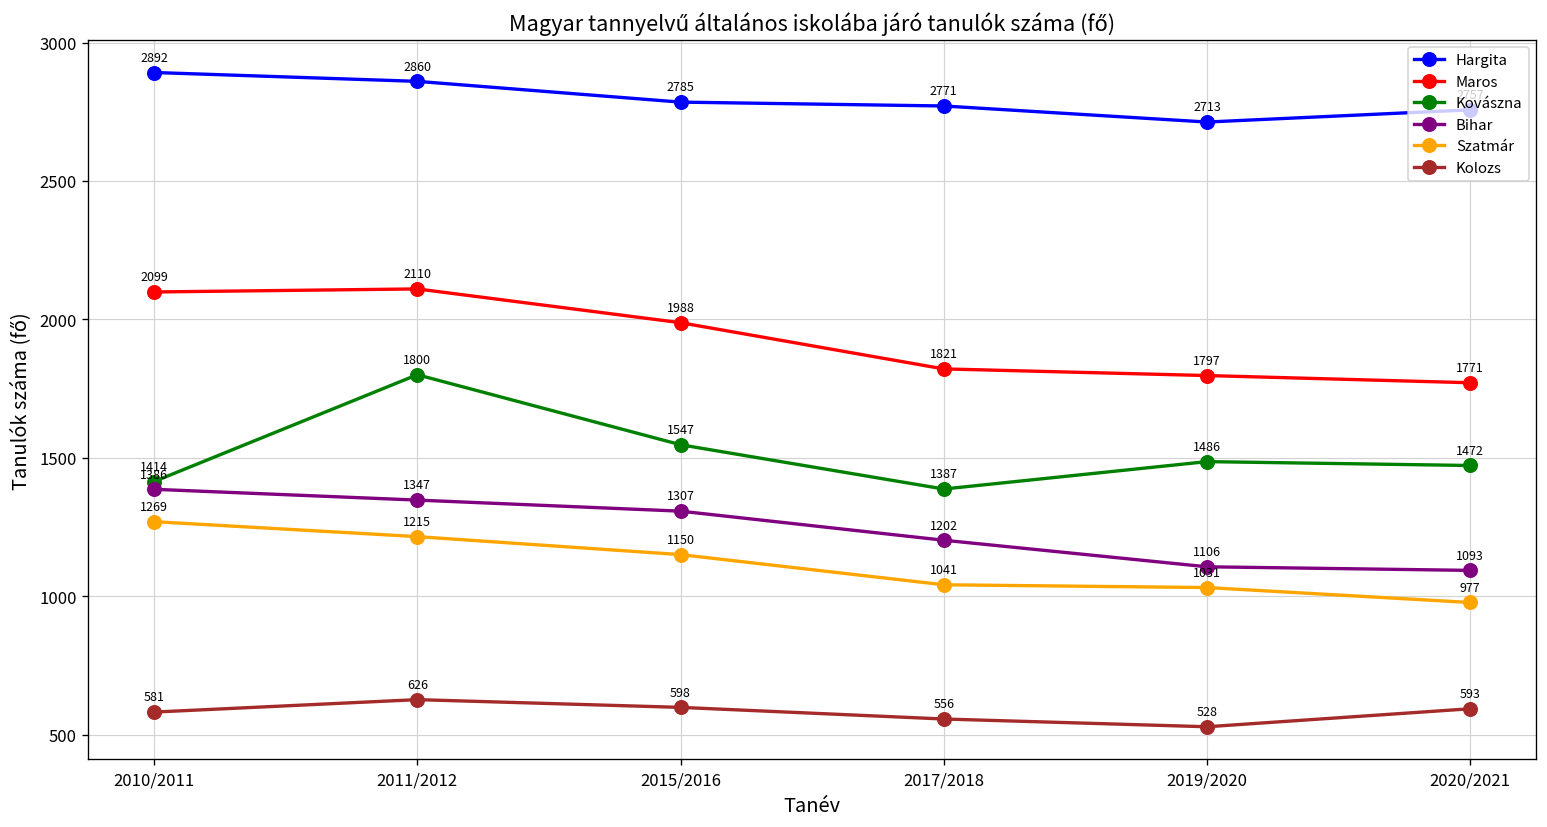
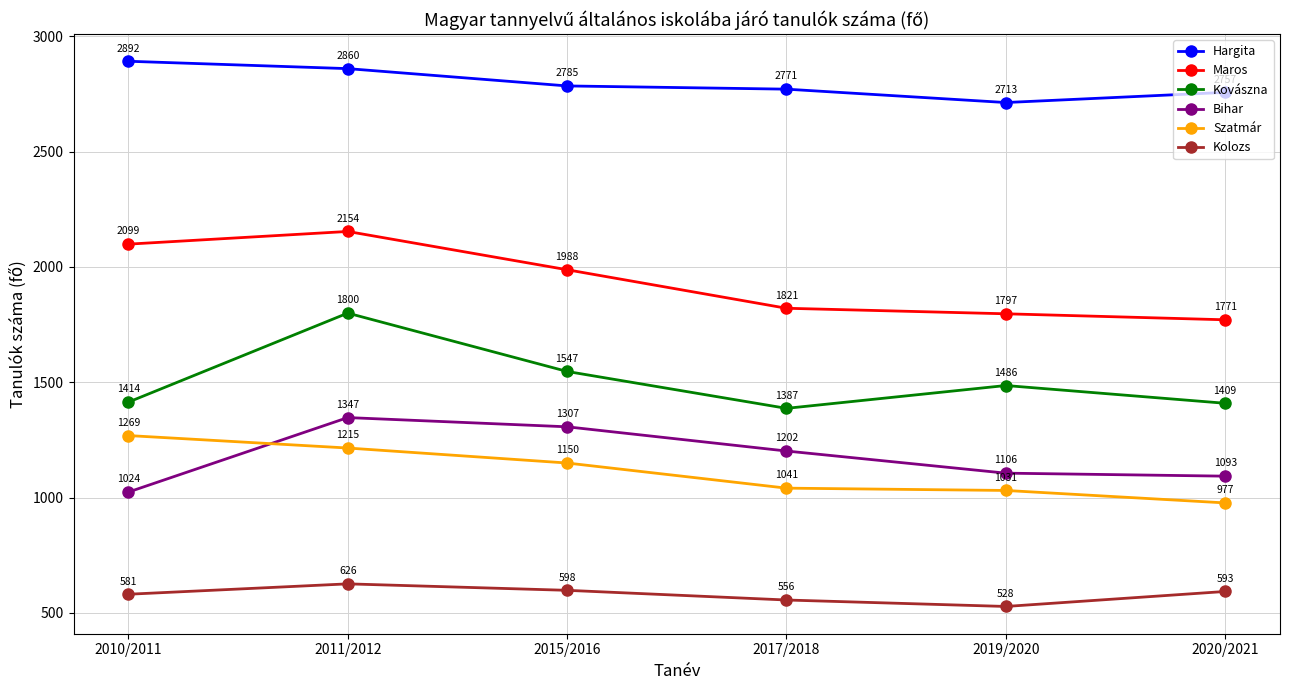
Bihar, 2010/2011: 1386 -> 1024
Maros, 2011/2012: 2110 -> 2154
Kovászna, 2020/2021: 1472 -> 1409
